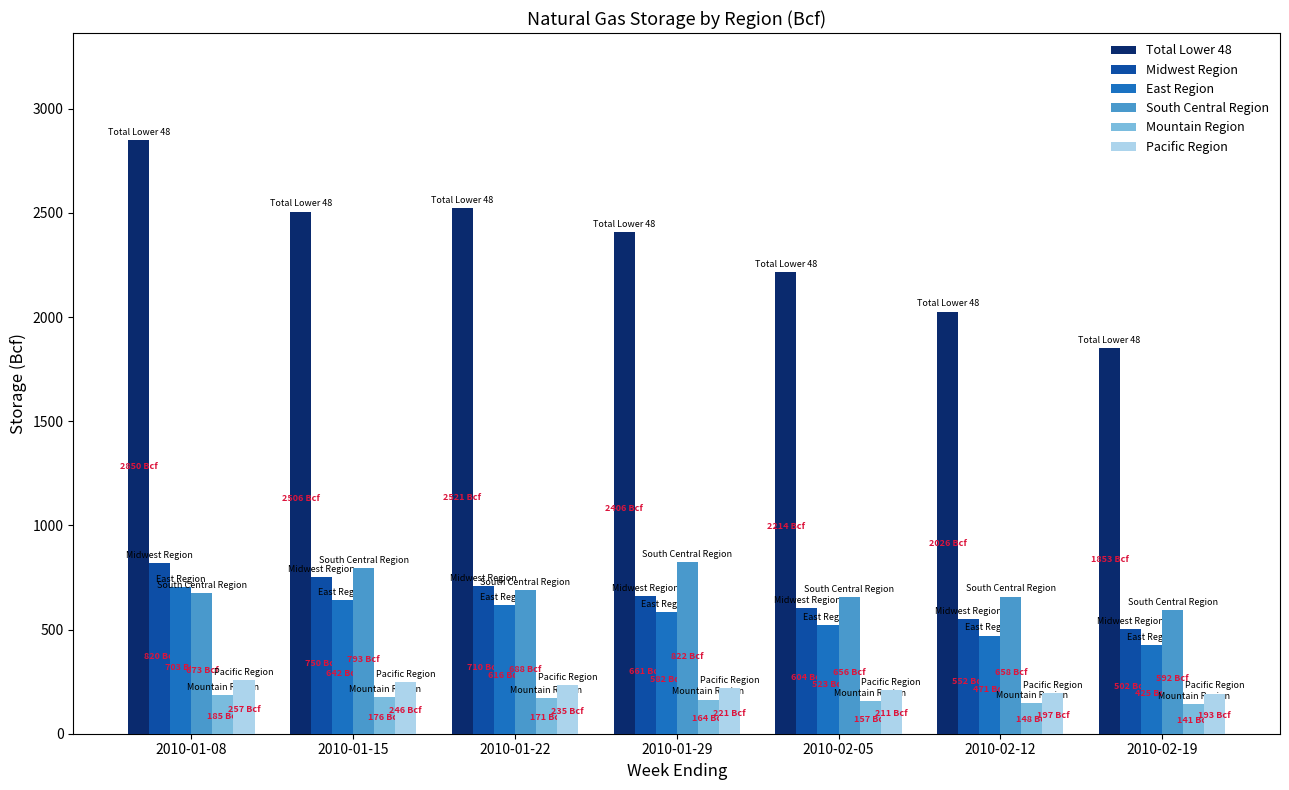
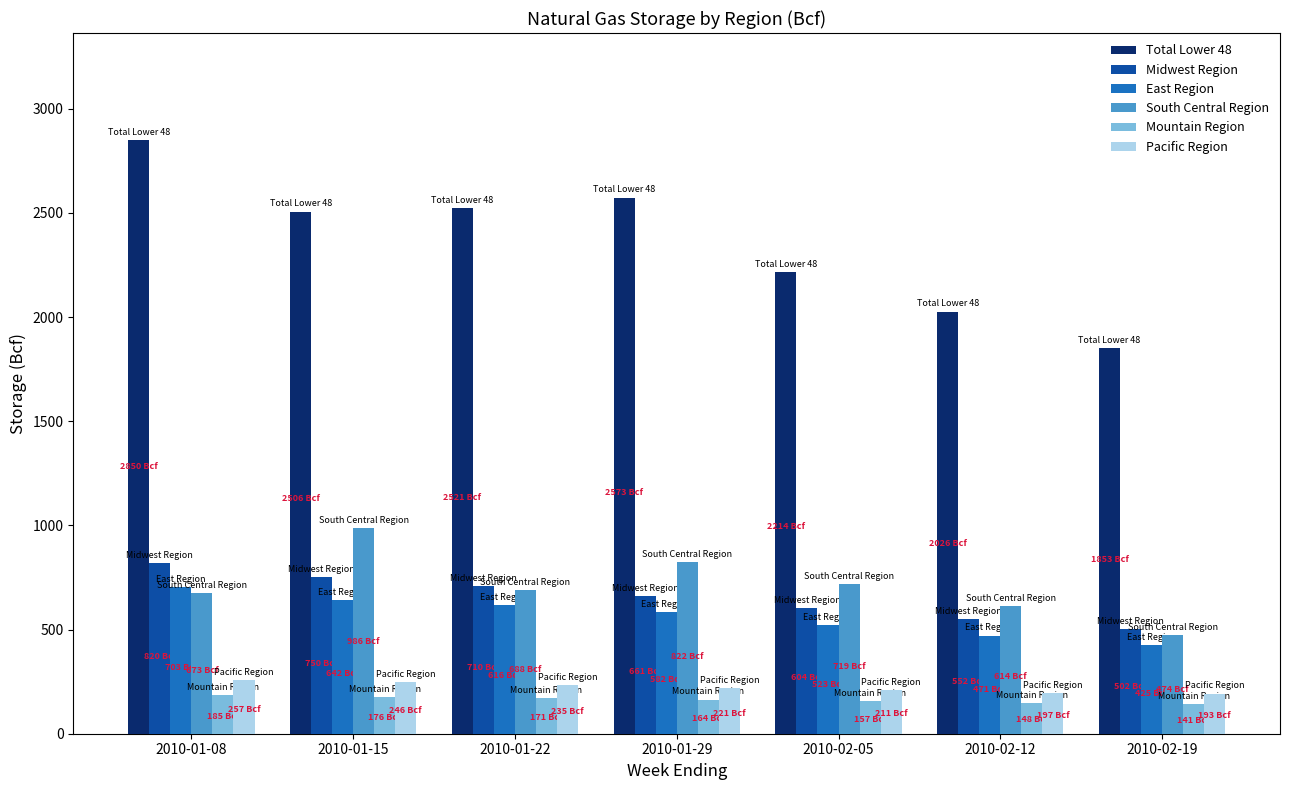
South Central Region, 2010-01-15: 793 -> 986
Total Lower 48, 2010-01-29: 2406 -> 2573
South Central Region, 2010-02-05: 656 -> 719
South Central Region, 2010-02-12: 658 -> 614
South Central Region, 2010-02-19: 592 -> 474
